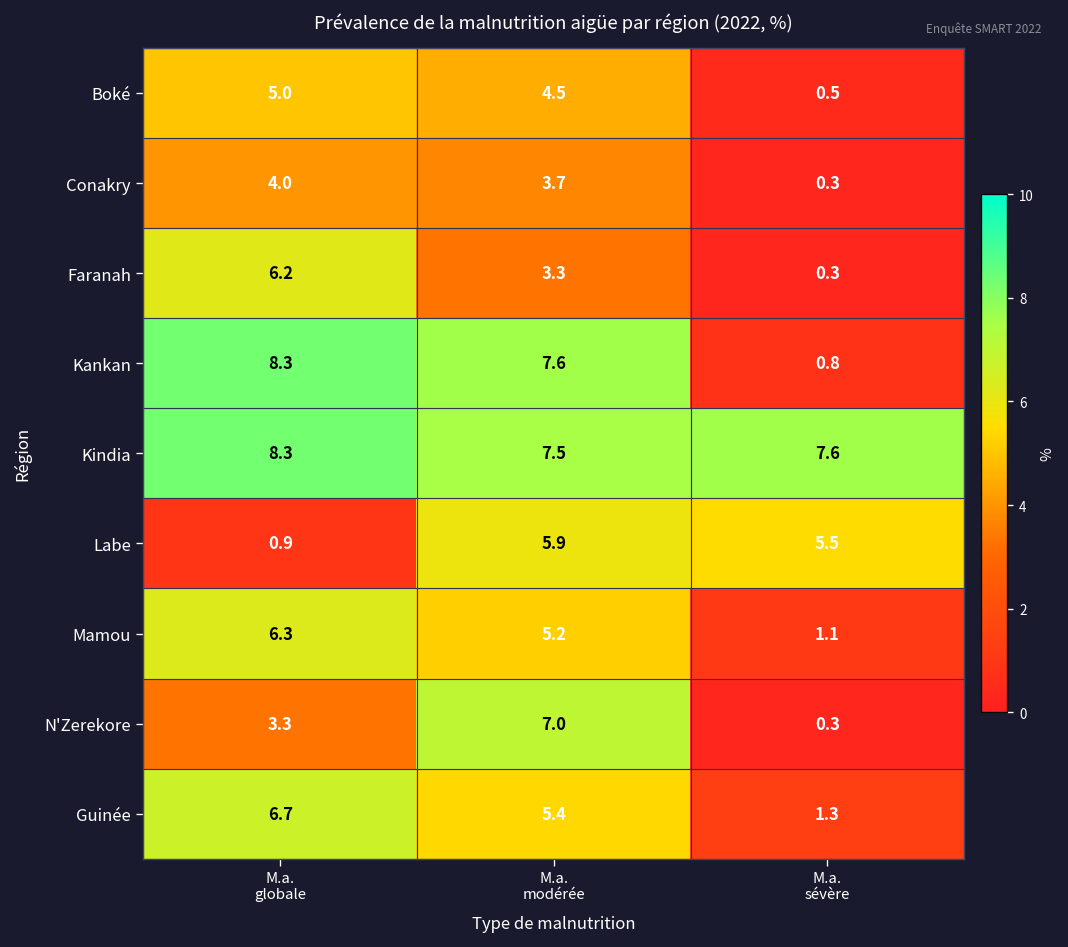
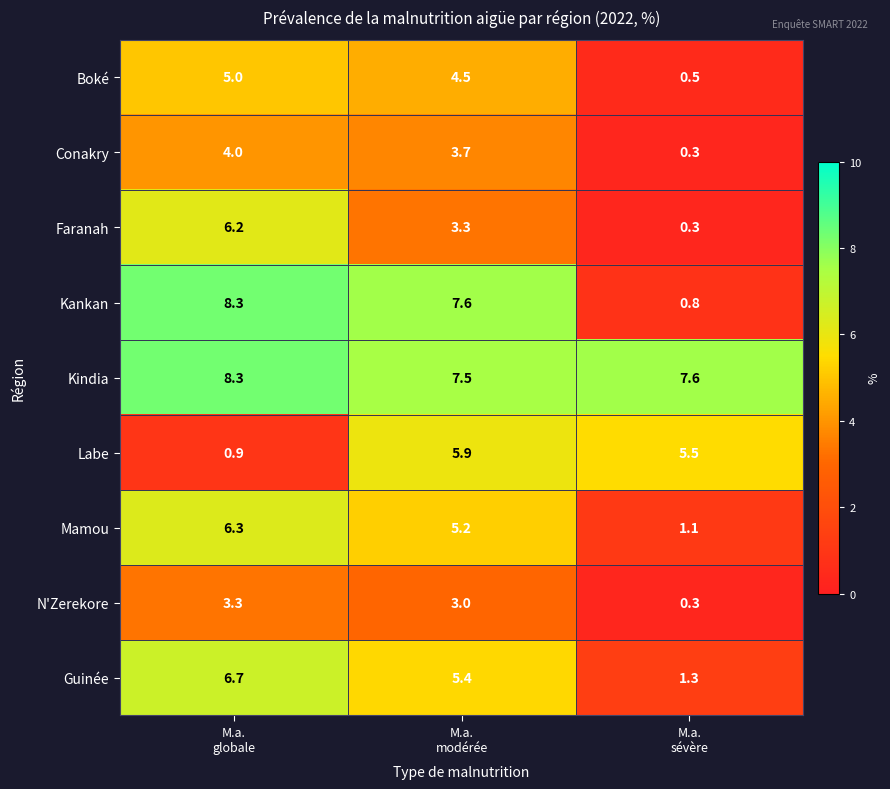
N'Zerekore, M.a. modérée: 7.0 -> 3.0
